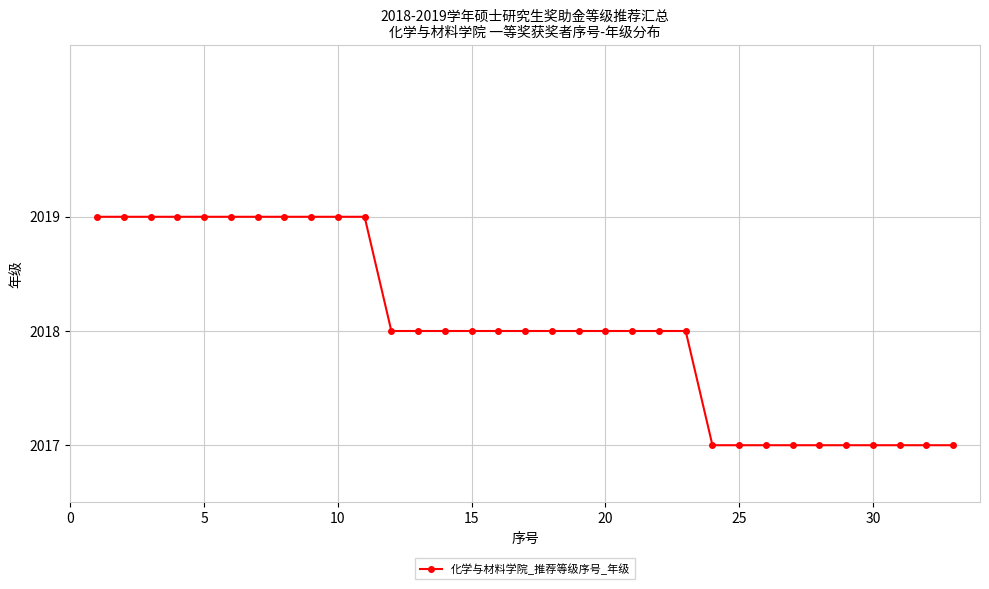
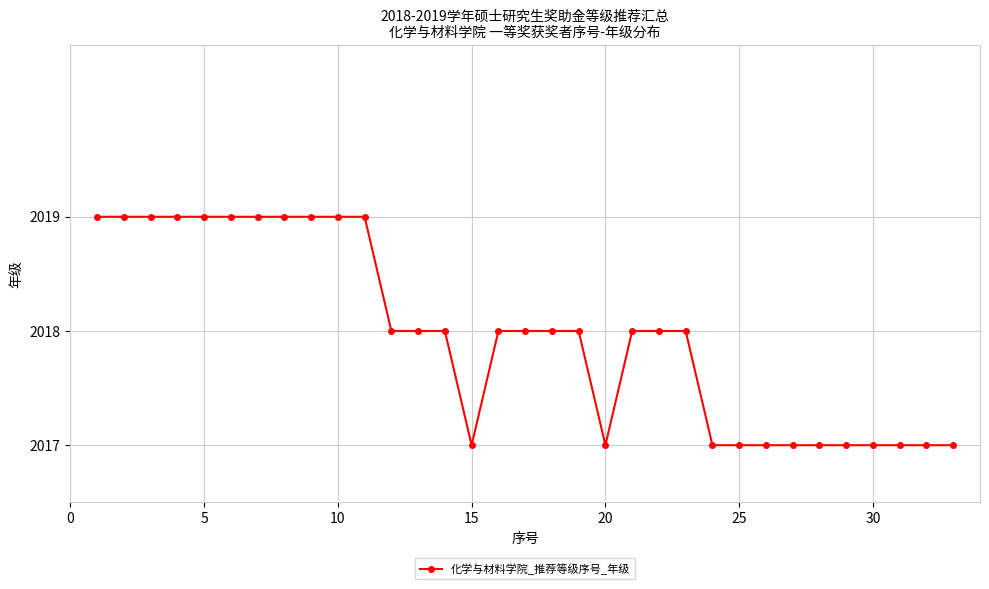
15: 2018 -> 2017
20: 2018 -> 2017
